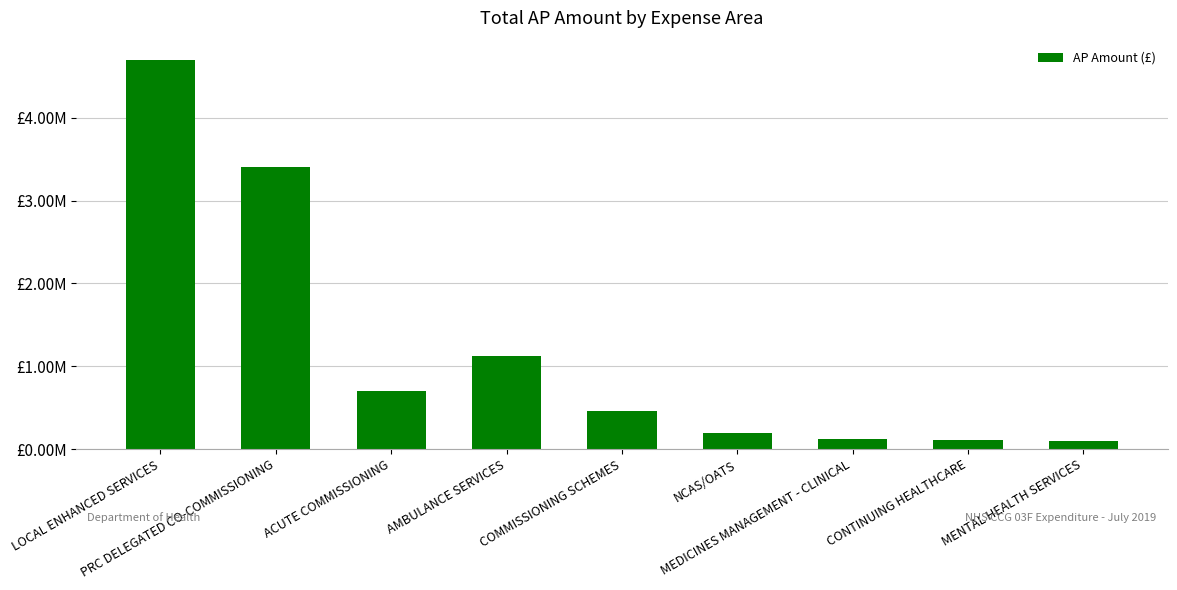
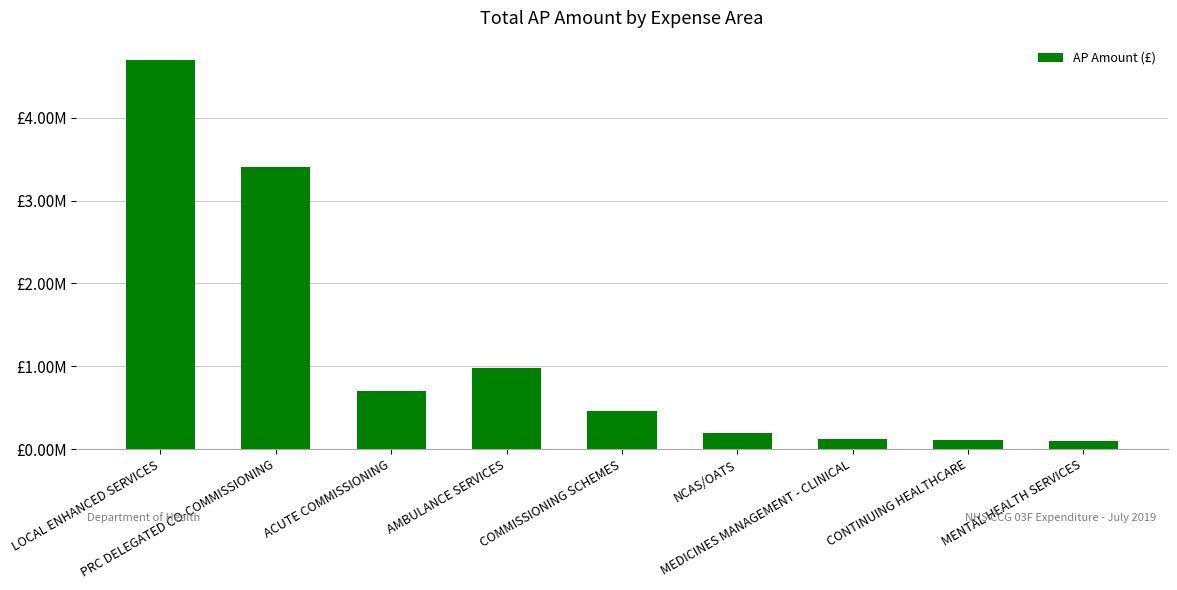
AMBULANCE SERVICES: £1100000 -> £1000000
